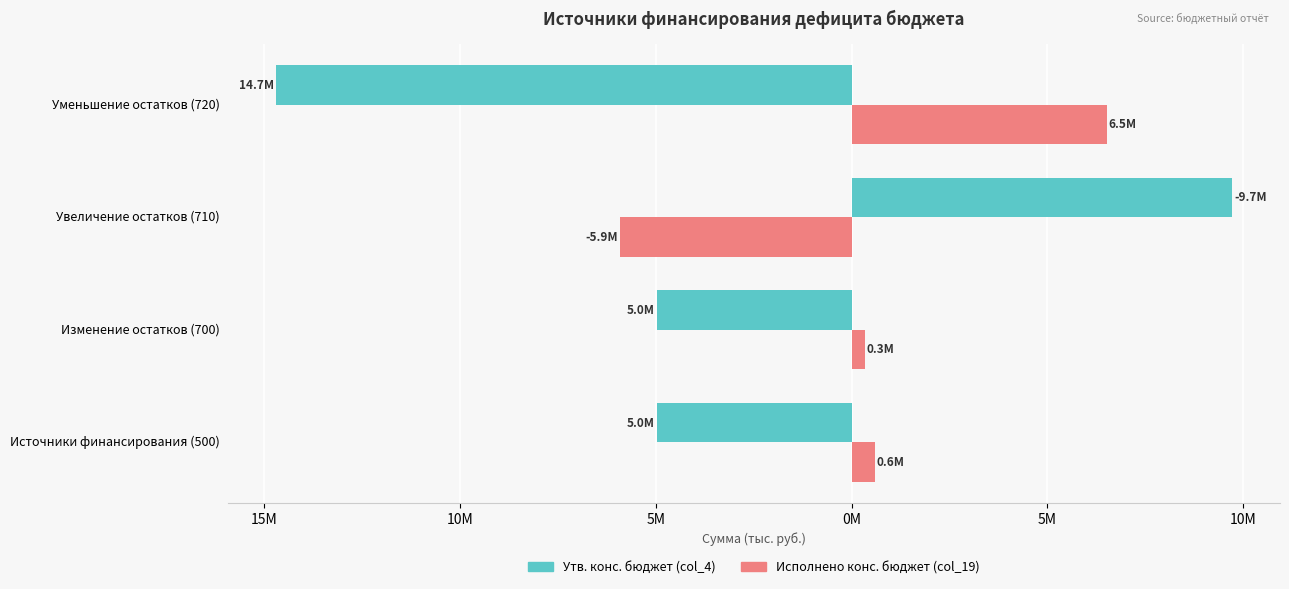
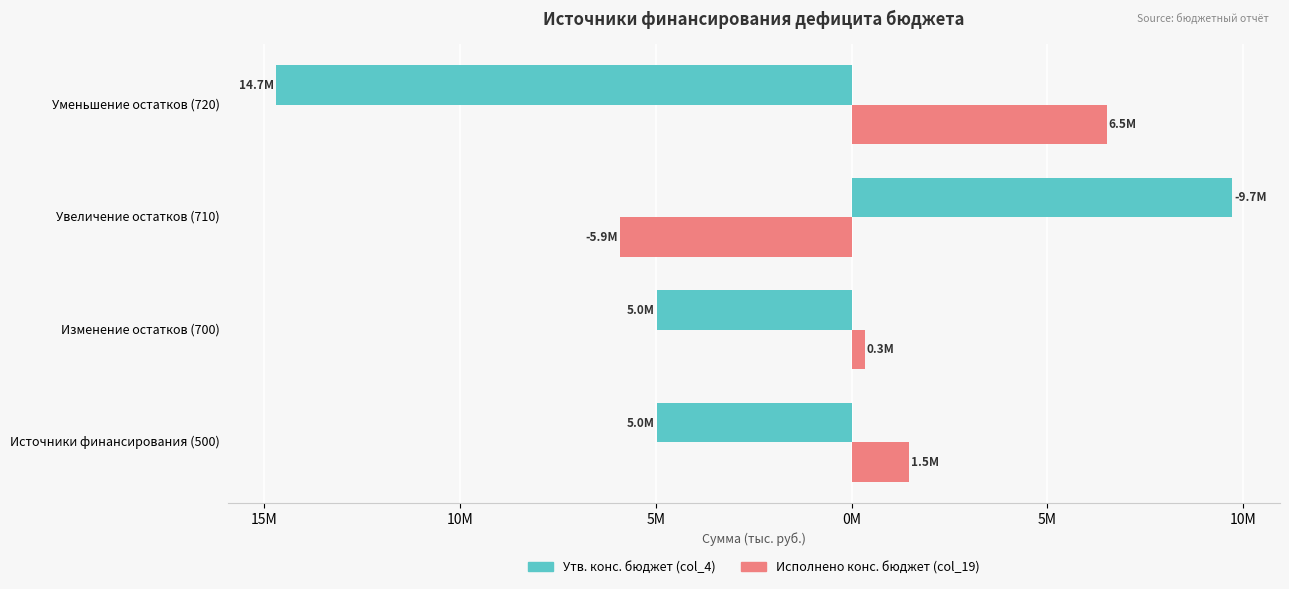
Исполнено конс. бюджет (col_19), Источники финансирования (500): 0.6M -> 1.5M
